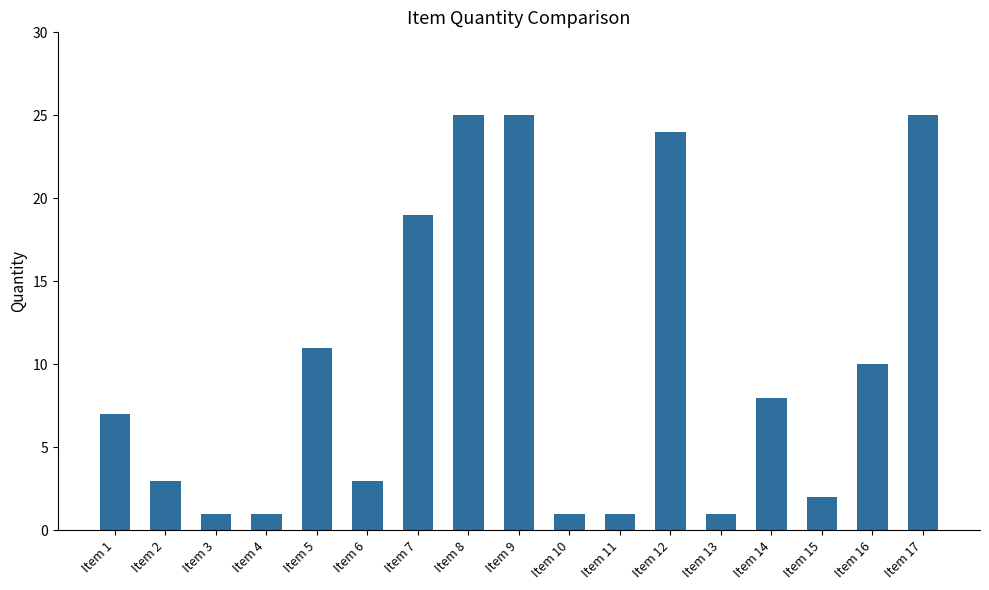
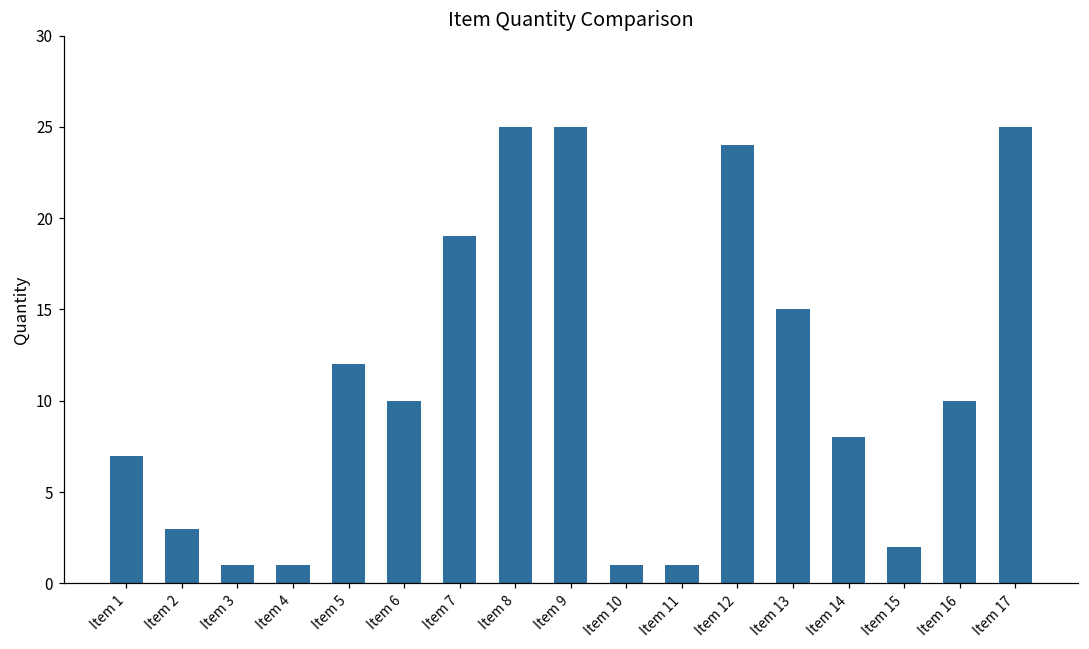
Item 5: 11 -> 12
Item 6: 3 -> 10
Item 13: 1 -> 15
